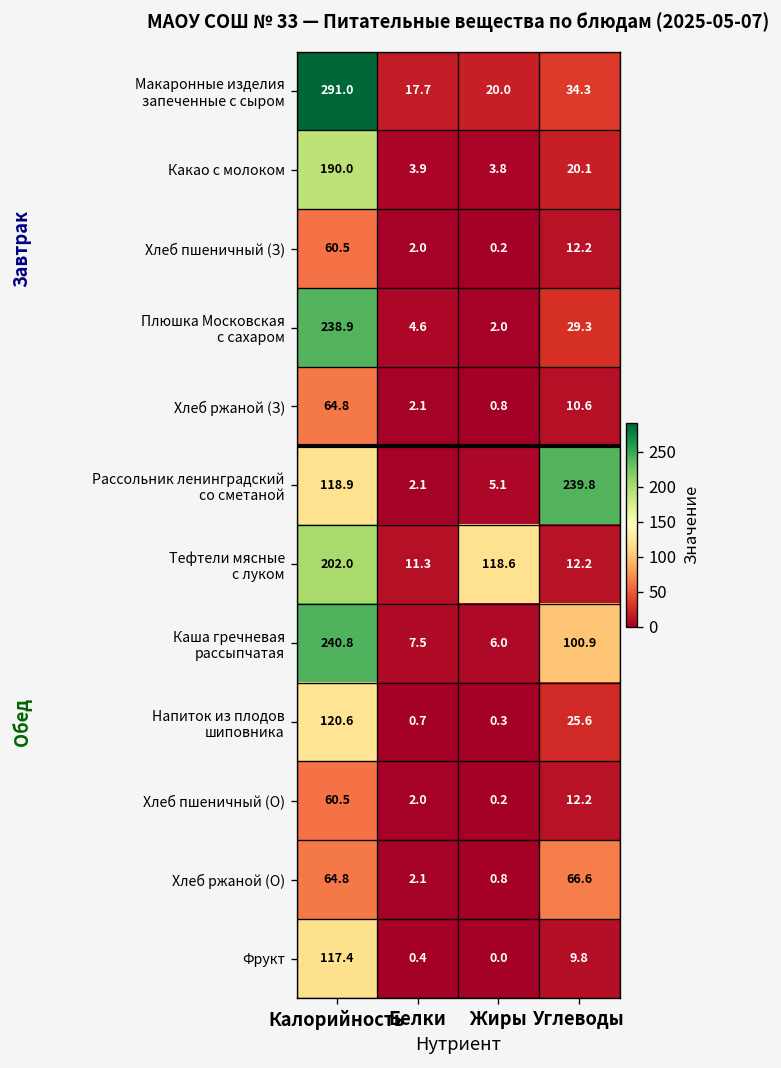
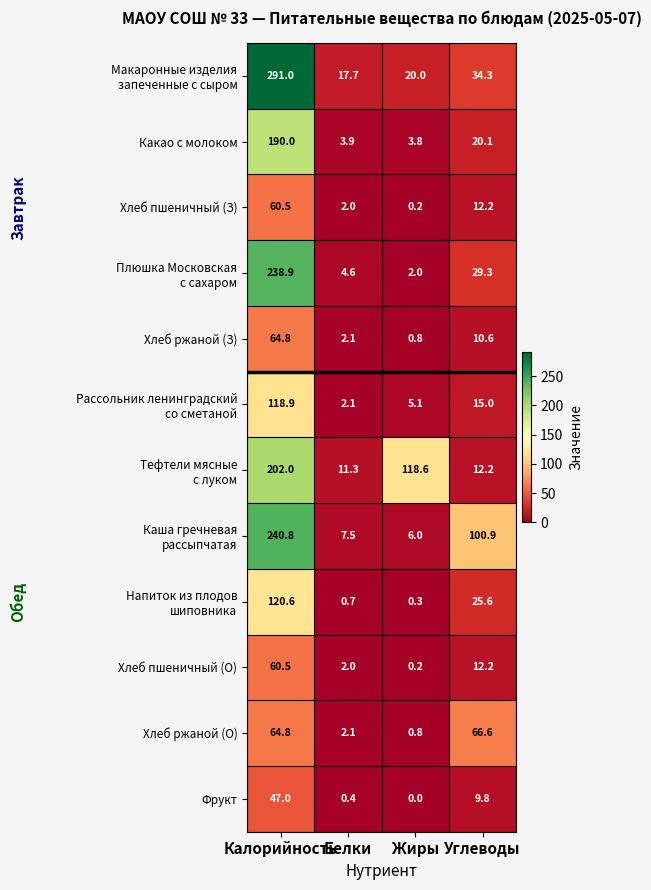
Рассольник ленинградский со сметаной, Углеводы: 239.8 -> 15.0
Фрукт, Калорийность: 117.4 -> 47.0
